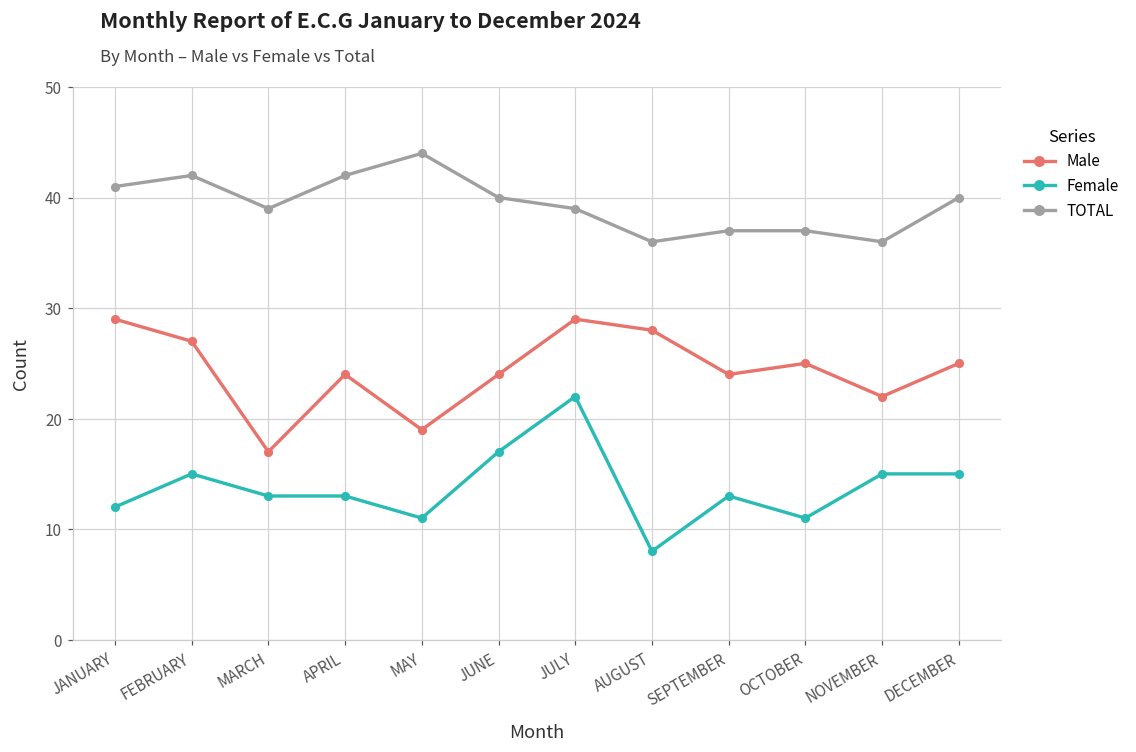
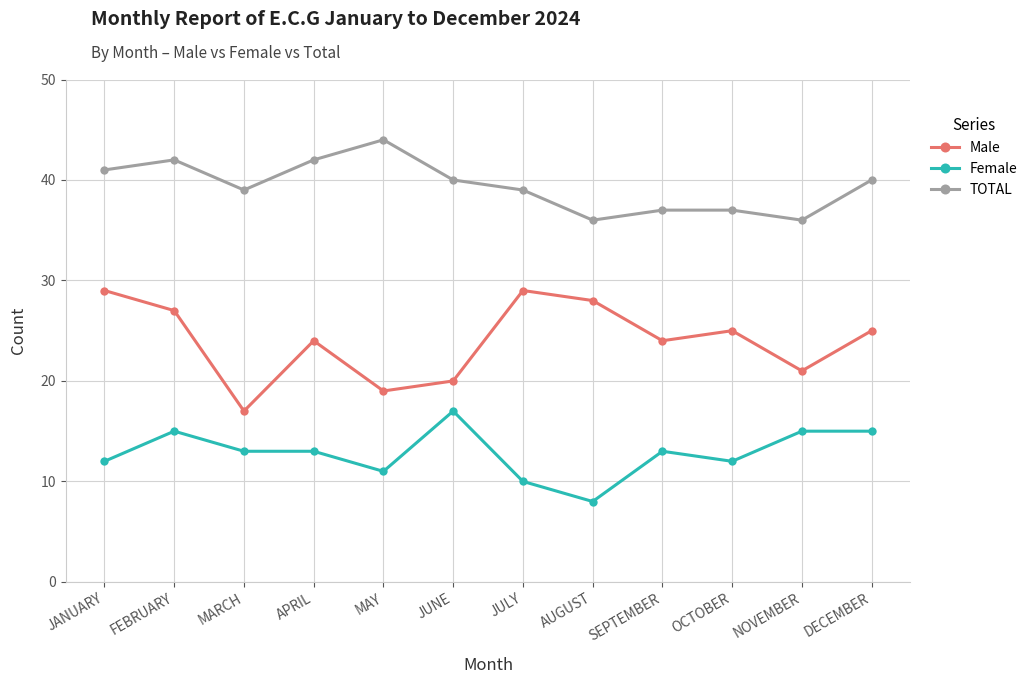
Male, JUNE: 24 -> 20
Female, JULY: 22 -> 10
Female, OCTOBER: 11 -> 12
Male, NOVEMBER: 22 -> 21
